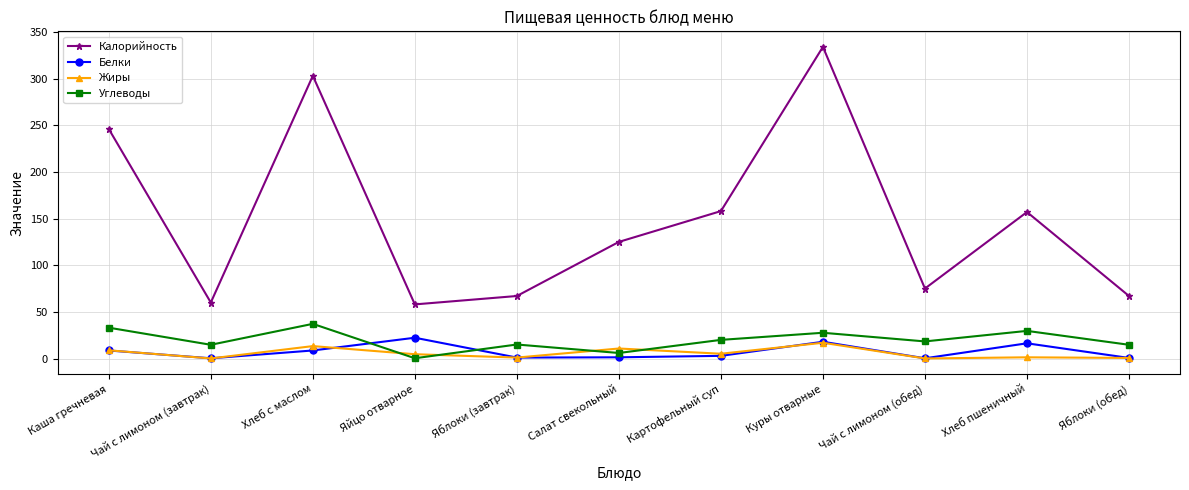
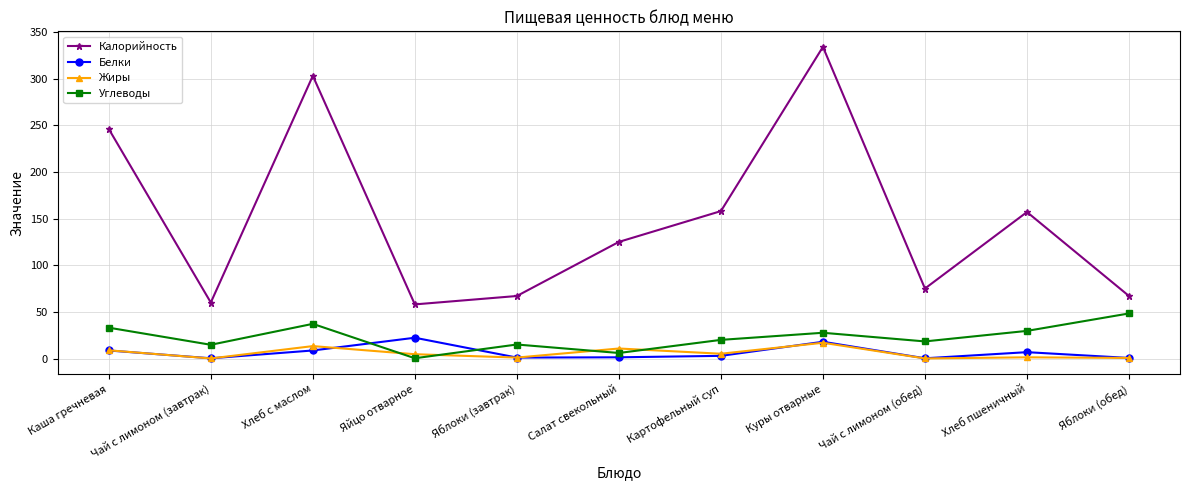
Белки, Хлеб пшеничный: 20 -> 10
Углеводы, Яблоки (обед): 10 -> 50
